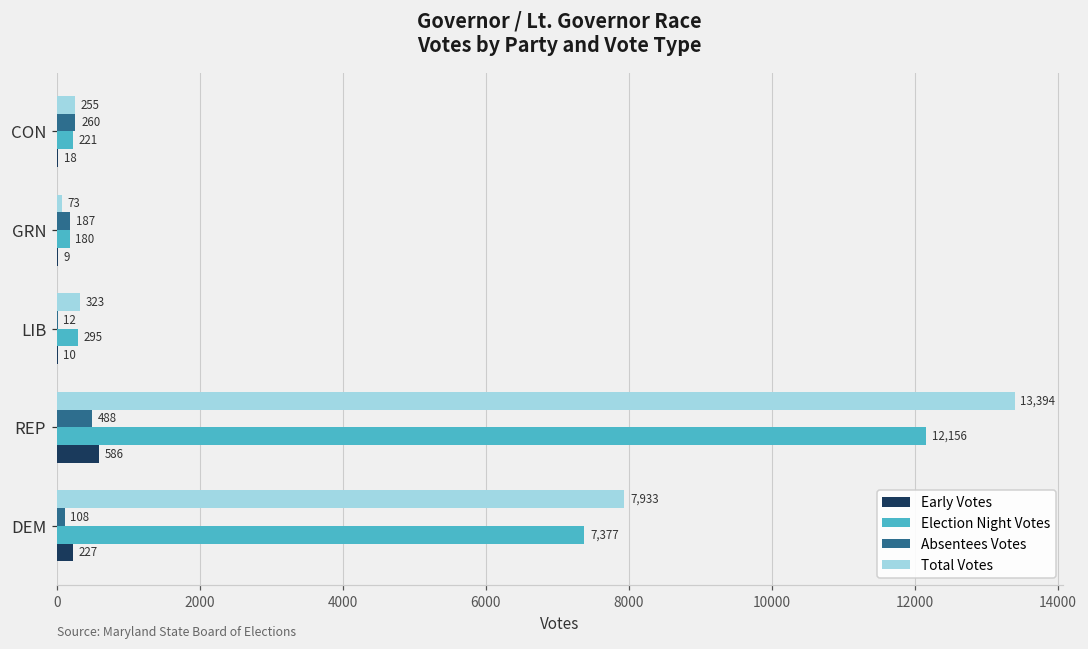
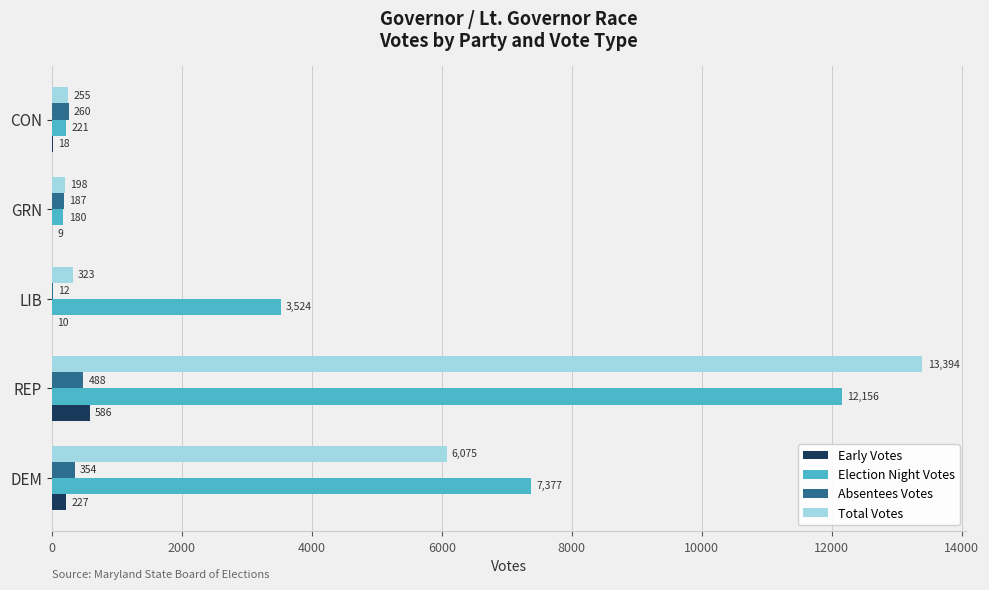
Total Votes, GRN: 73 -> 198
Election Night Votes, LIB: 295 -> 3,524
Total Votes, DEM: 7,933 -> 6,075
Absentees Votes, DEM: 108 -> 354
